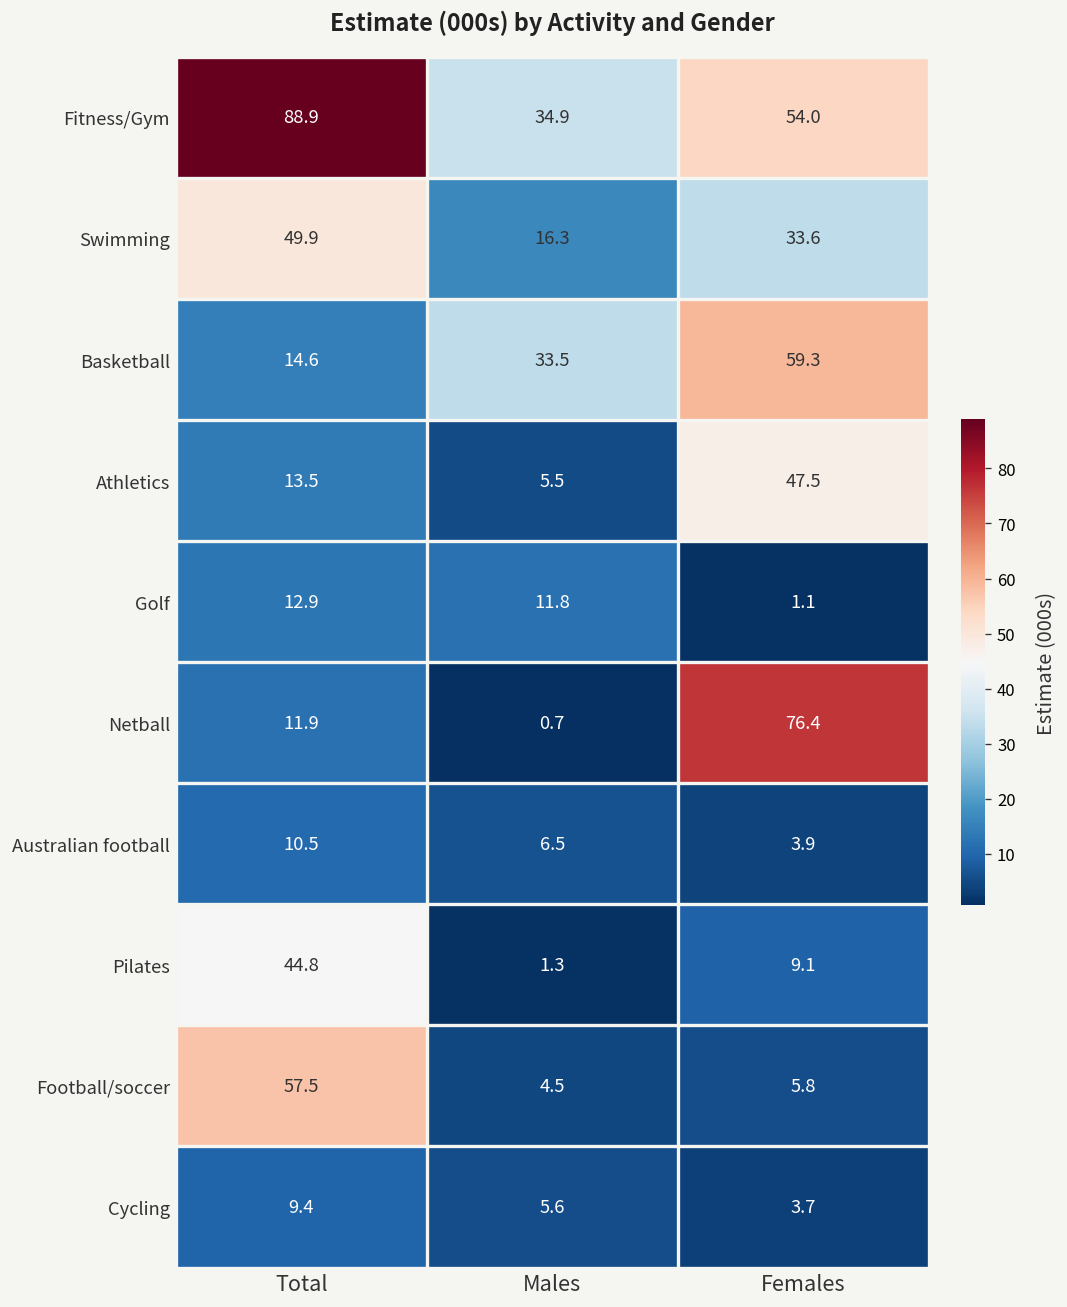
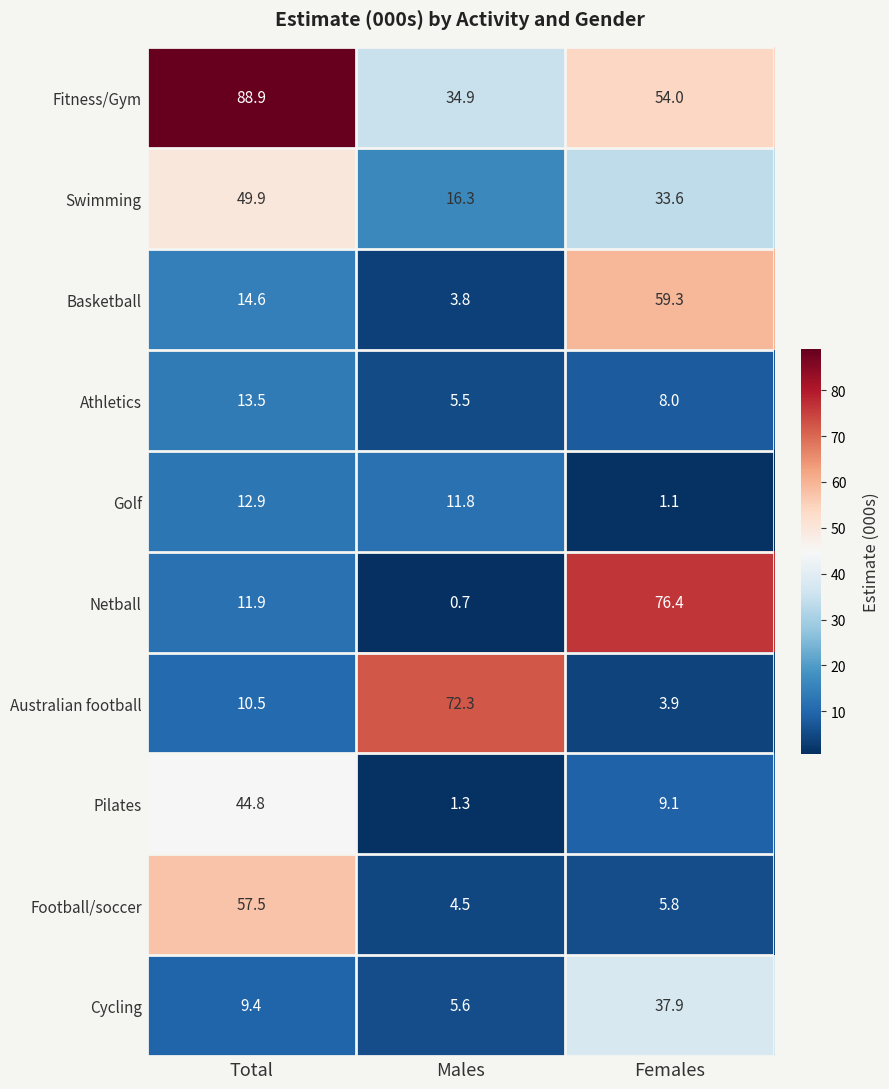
Basketball, Males: 33.5 -> 3.8
Athletics, Females: 47.5 -> 8.0
Australian football, Males: 6.5 -> 72.3
Cycling, Females: 3.7 -> 37.9
